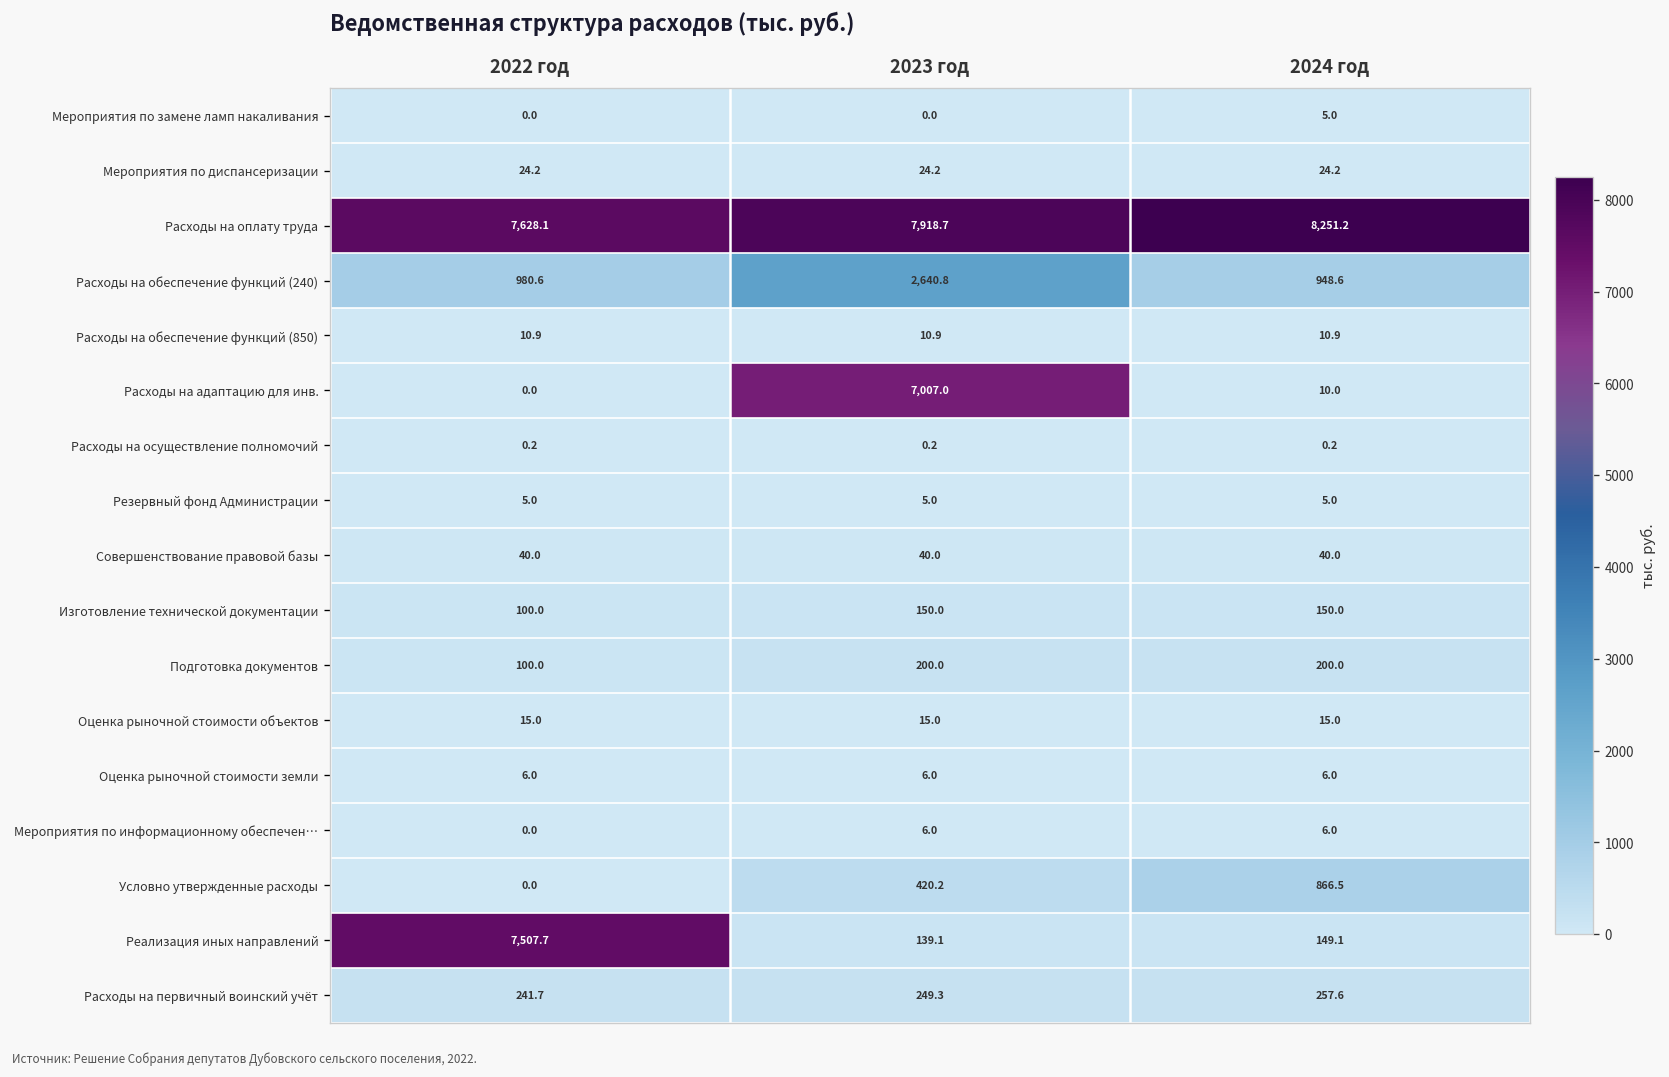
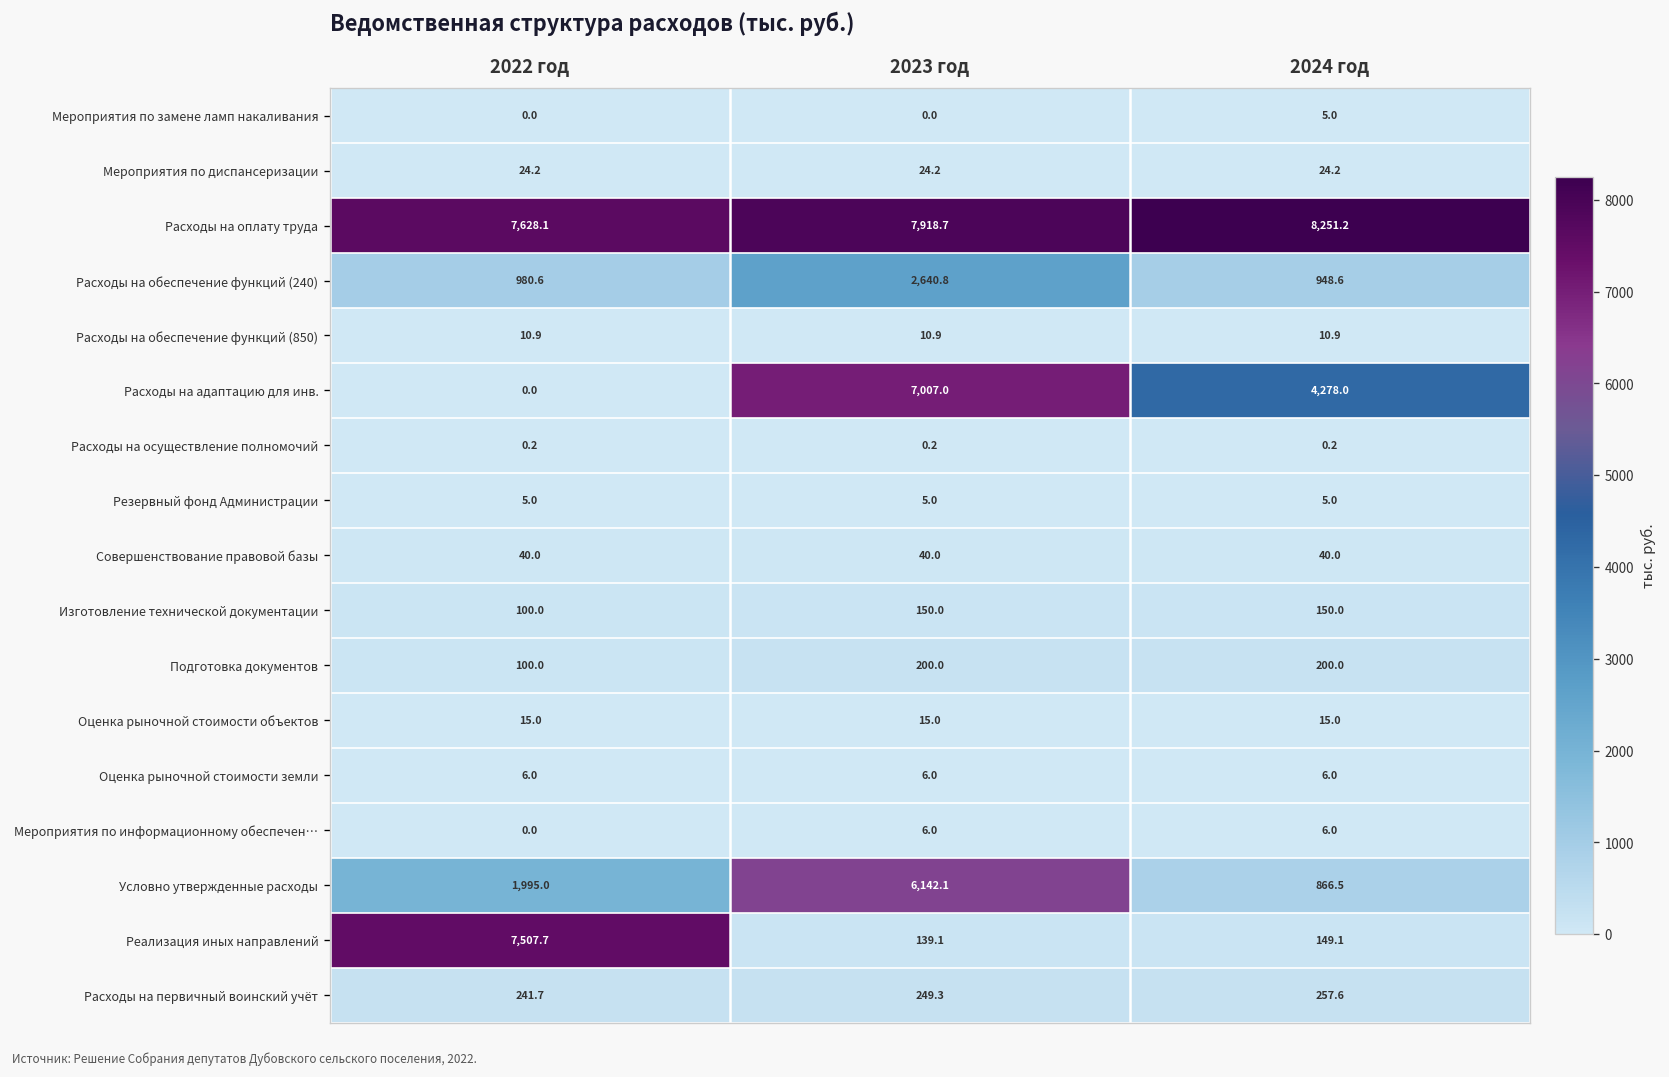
Расходы на адаптацию для инв., 2024 год: 10.0 -> 4,278.0
Условно утвержденные расходы, 2022 год: 0.0 -> 1,995.0
Условно утвержденные расходы, 2023 год: 420.2 -> 6,142.1
